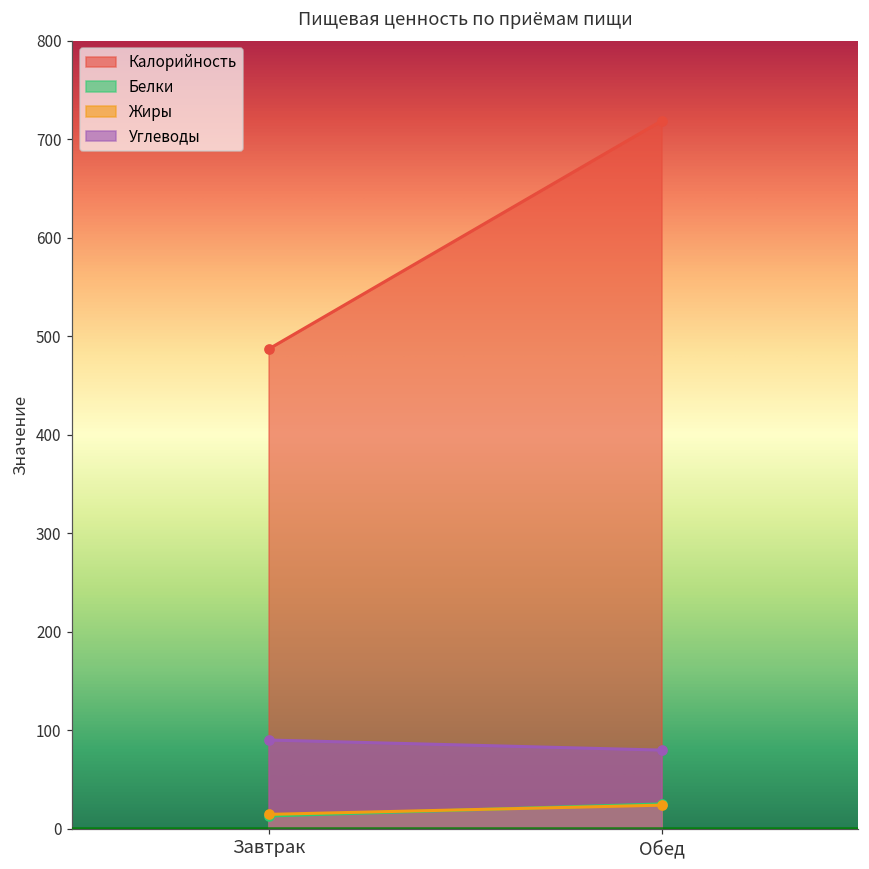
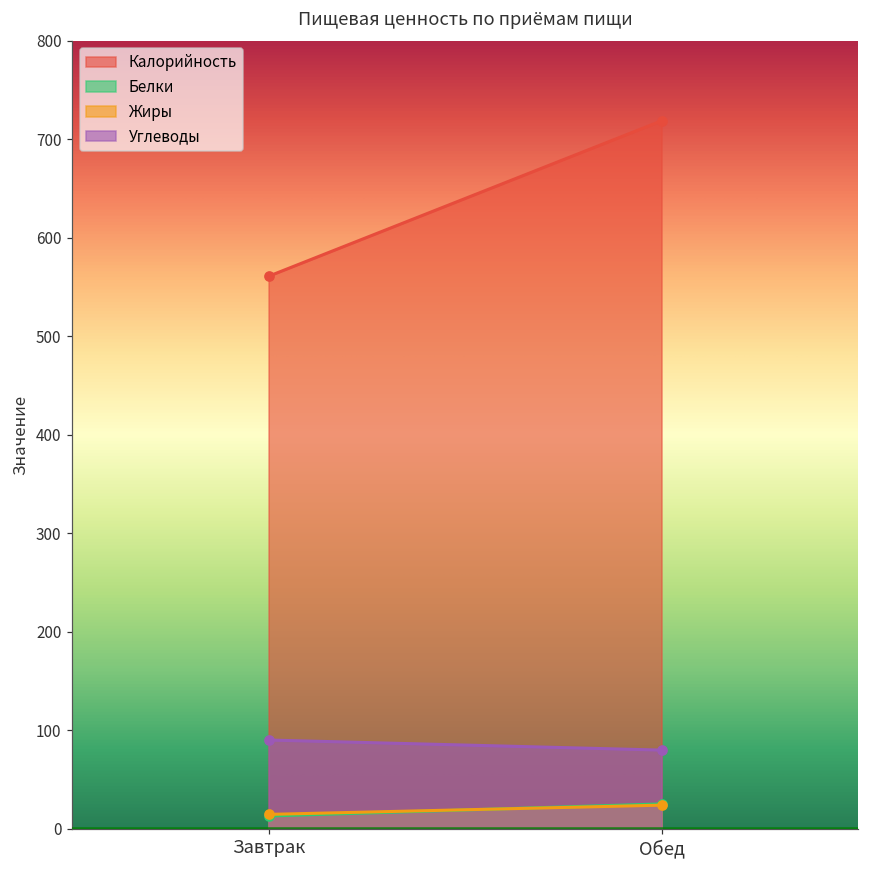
Калорийность, Завтрак: 490 -> 560
